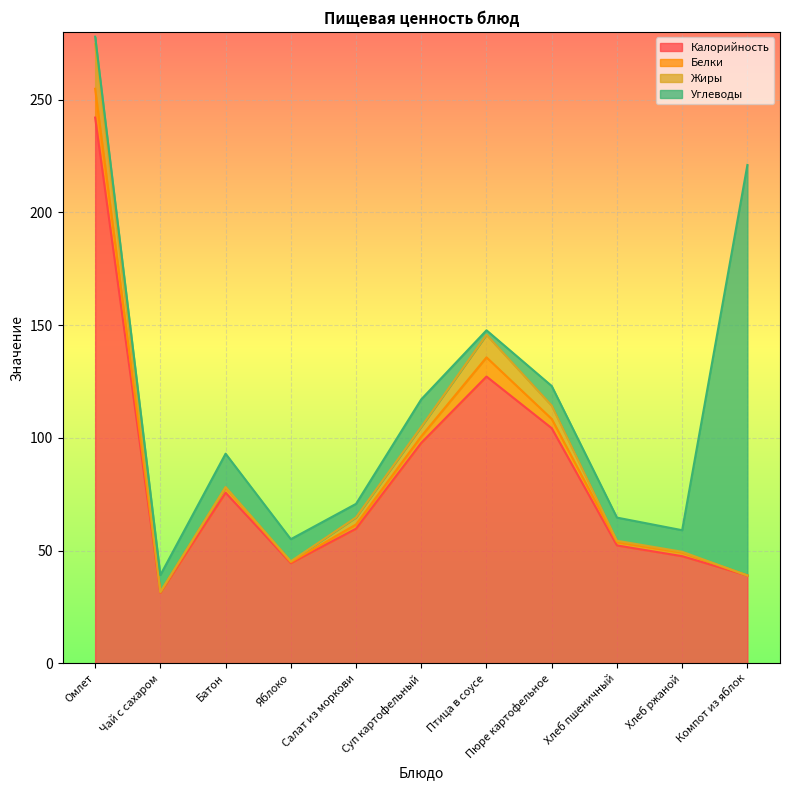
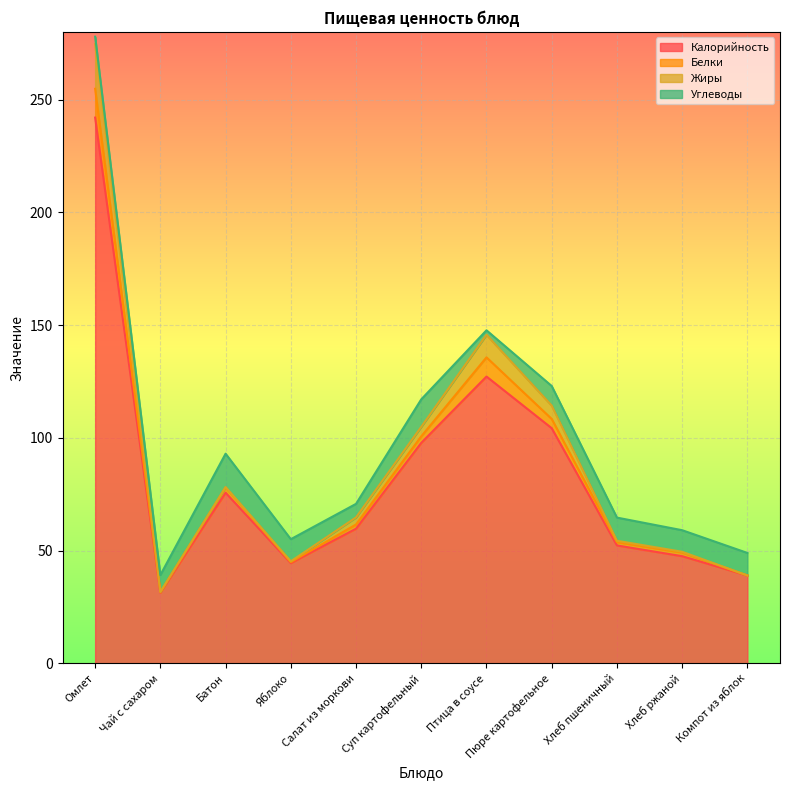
Углеводы, Компот из яблок: 182 -> 10
